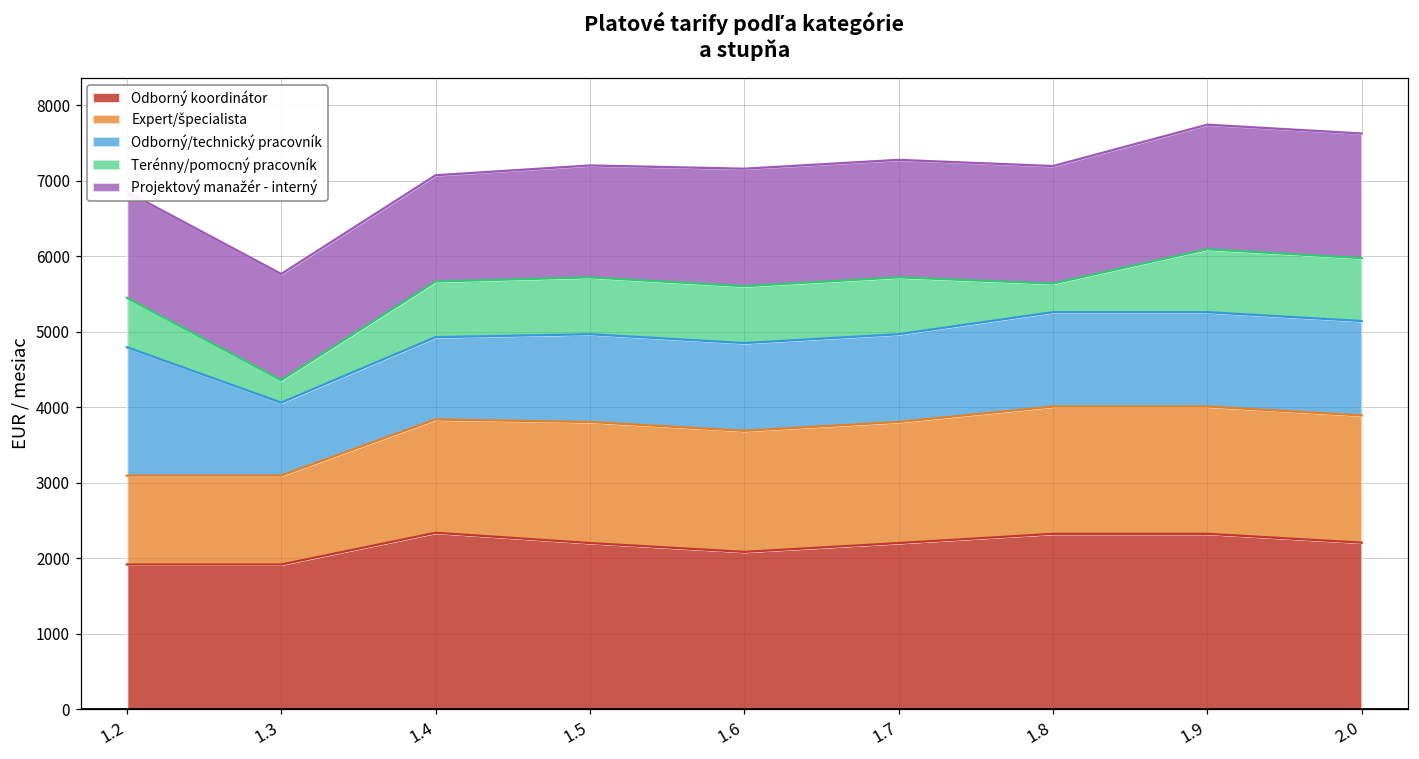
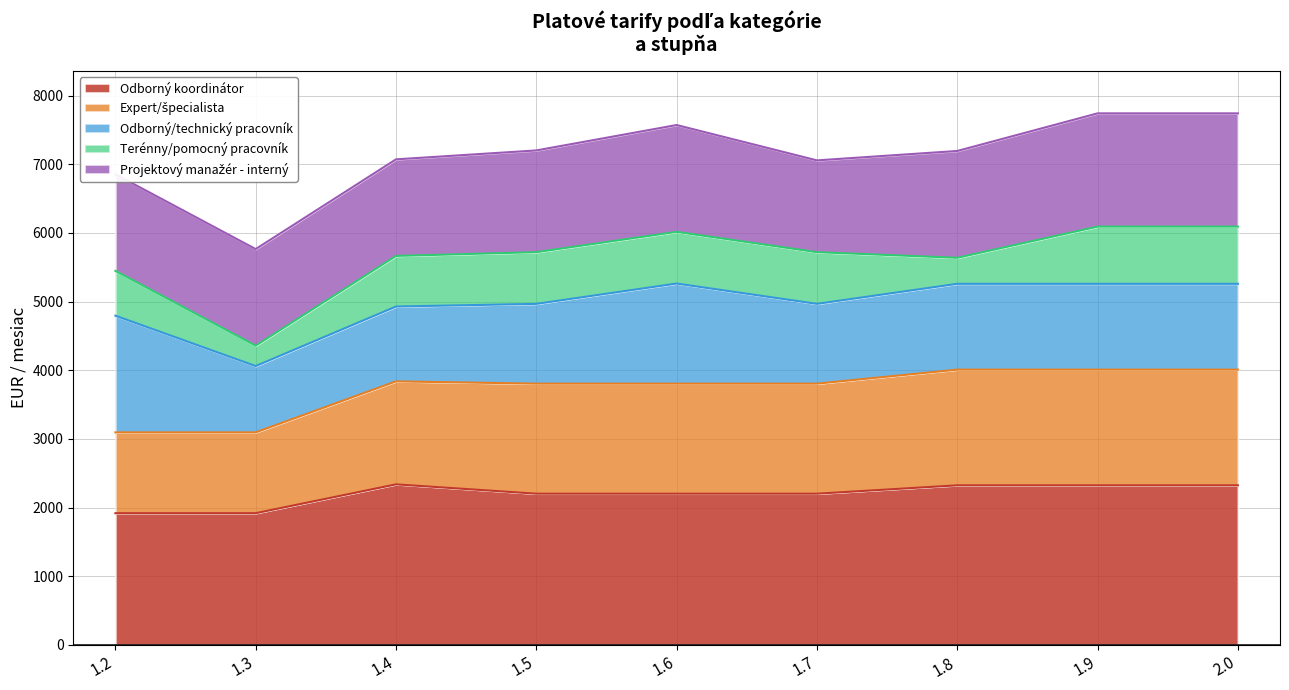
Odborný koordinátor, 1.6: 2100 -> 2200
Odborný/technický pracovník, 1.6: 1200 -> 1500
Projektový manažér - interný, 1.7: 1600 -> 1300
Odborný koordinátor, 2.0: 2200 -> 2300
